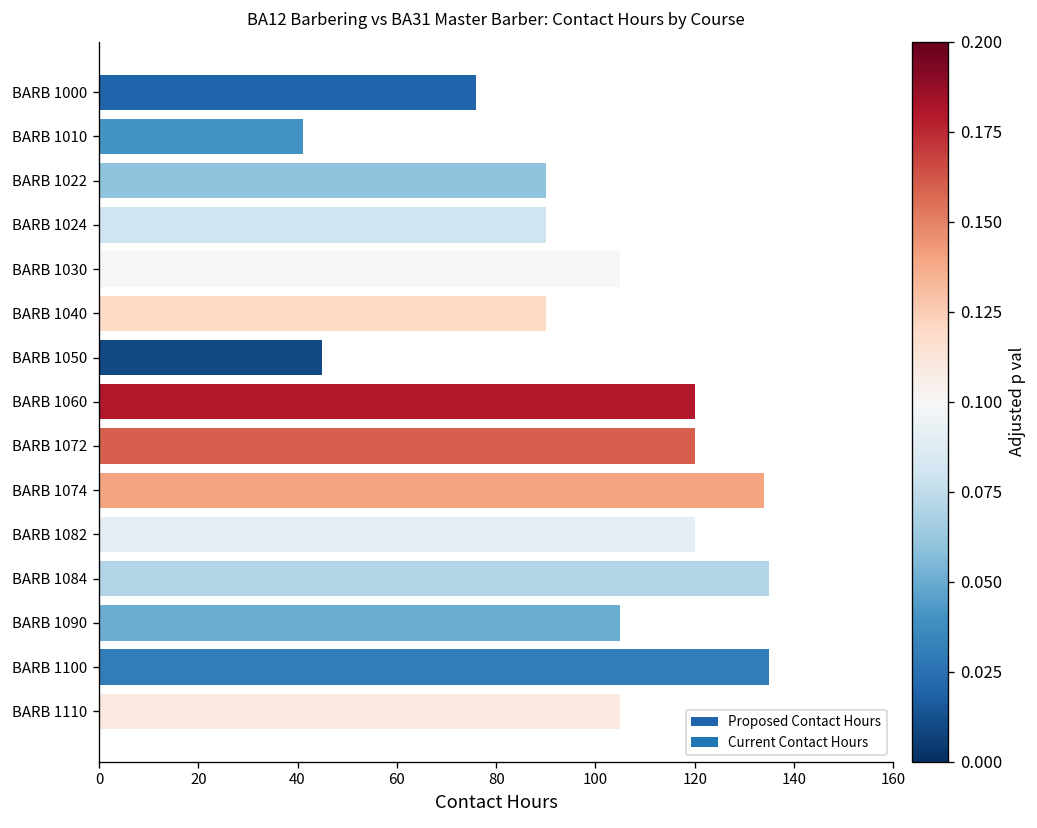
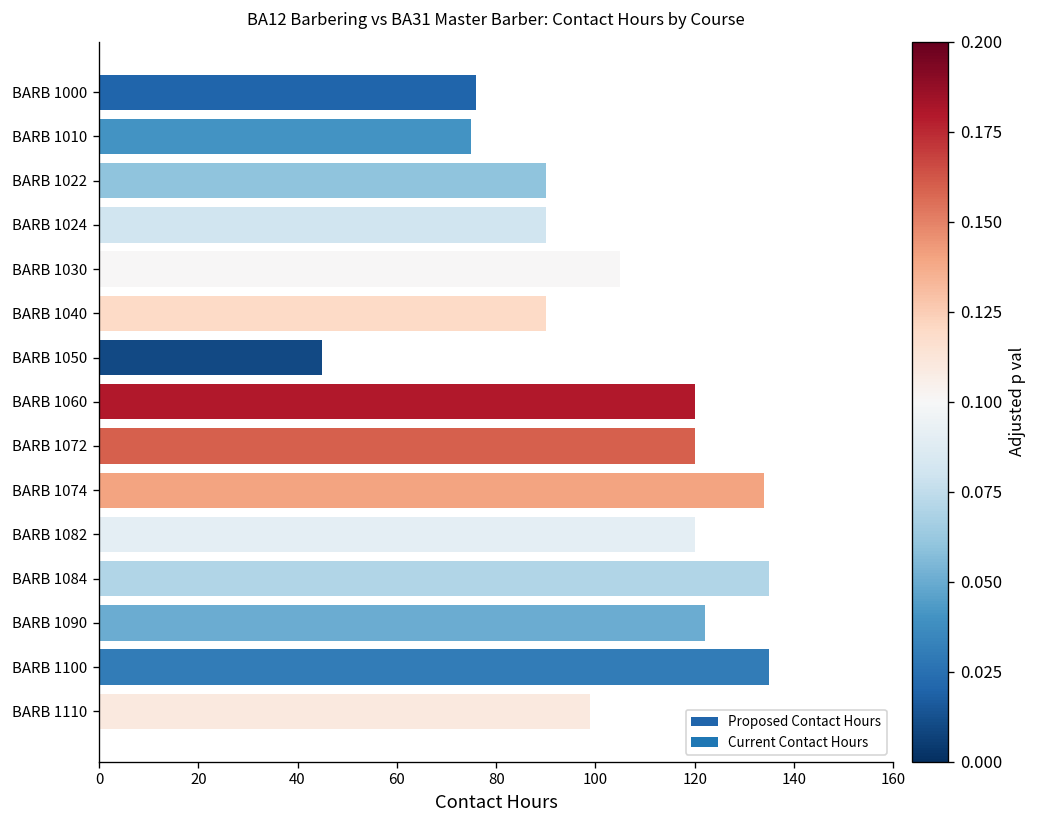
BARB 1010: 41 -> 75
BARB 1090: 105 -> 122
BARB 1110: 105 -> 99
